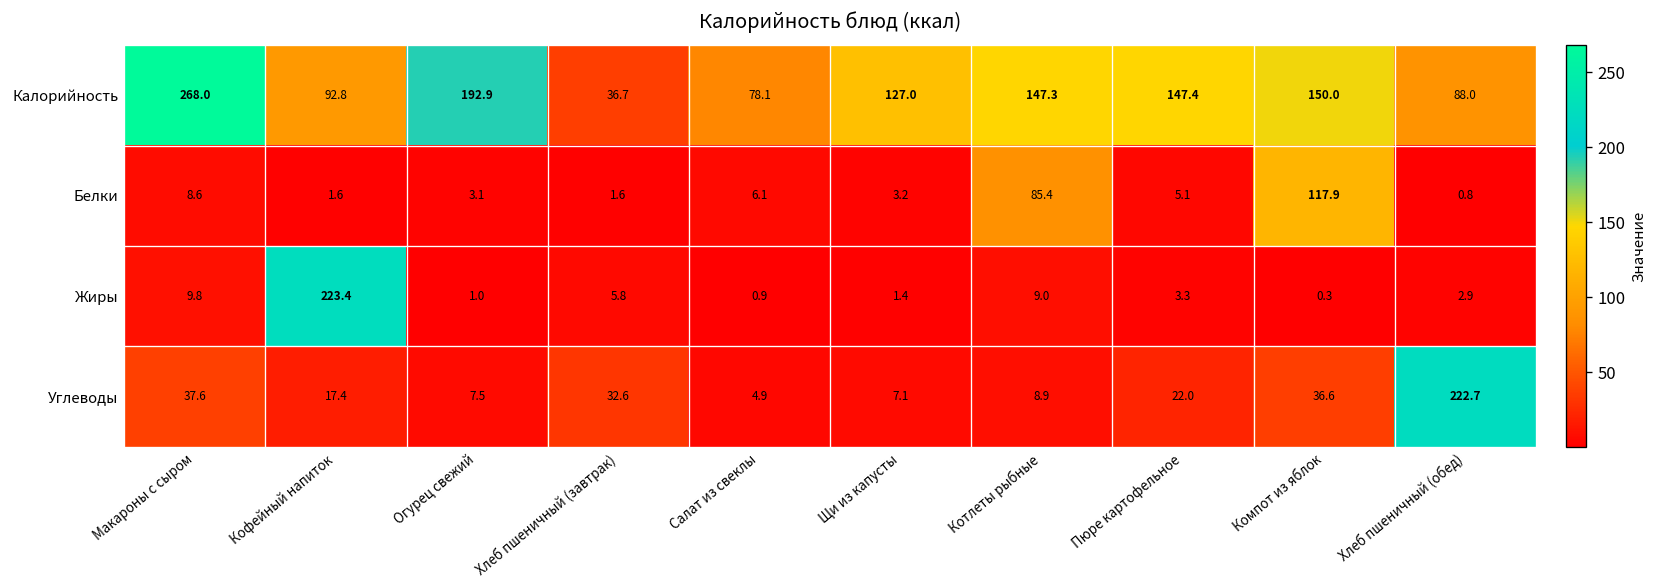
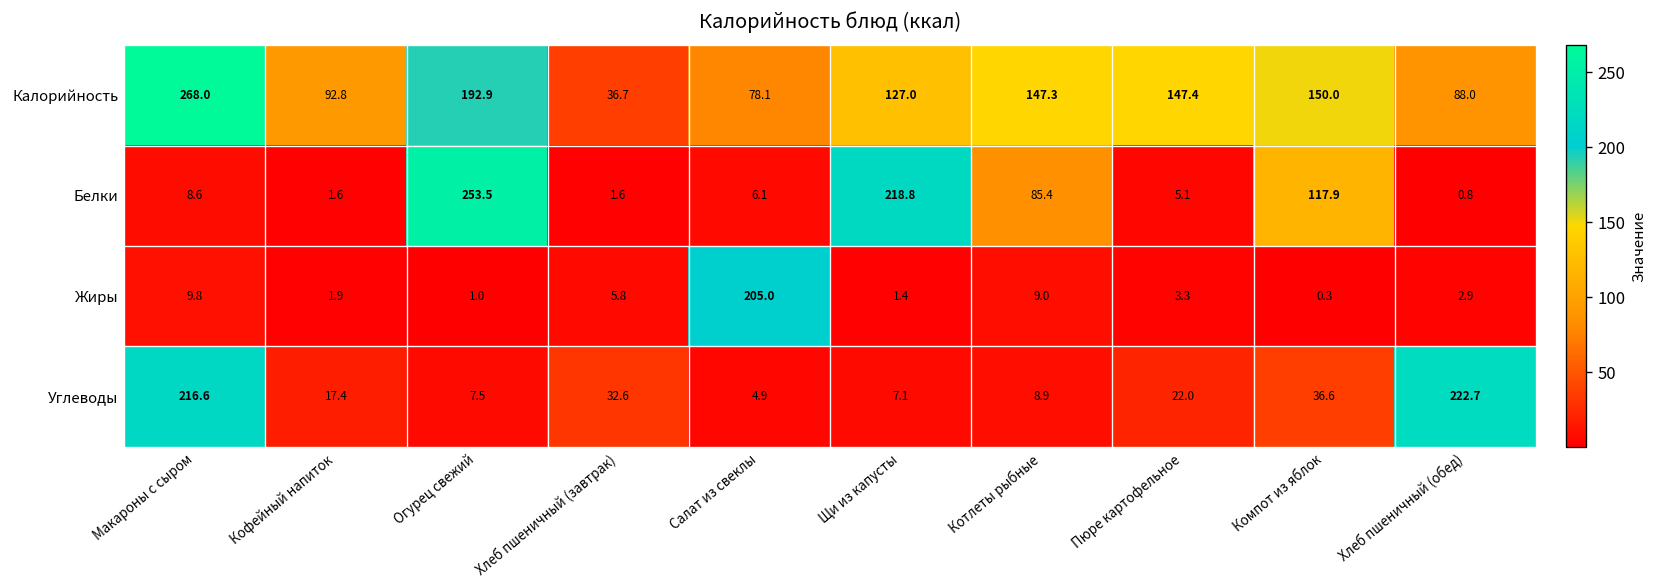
Белки, Огурец свежий: 3.1 -> 253.5
Белки, Щи из капусты: 3.2 -> 218.8
Жиры, Кофейный напиток: 223.4 -> 1.9
Жиры, Салат из свеклы: 0.9 -> 205.0
Углеводы, Макароны с сыром: 37.6 -> 216.6
